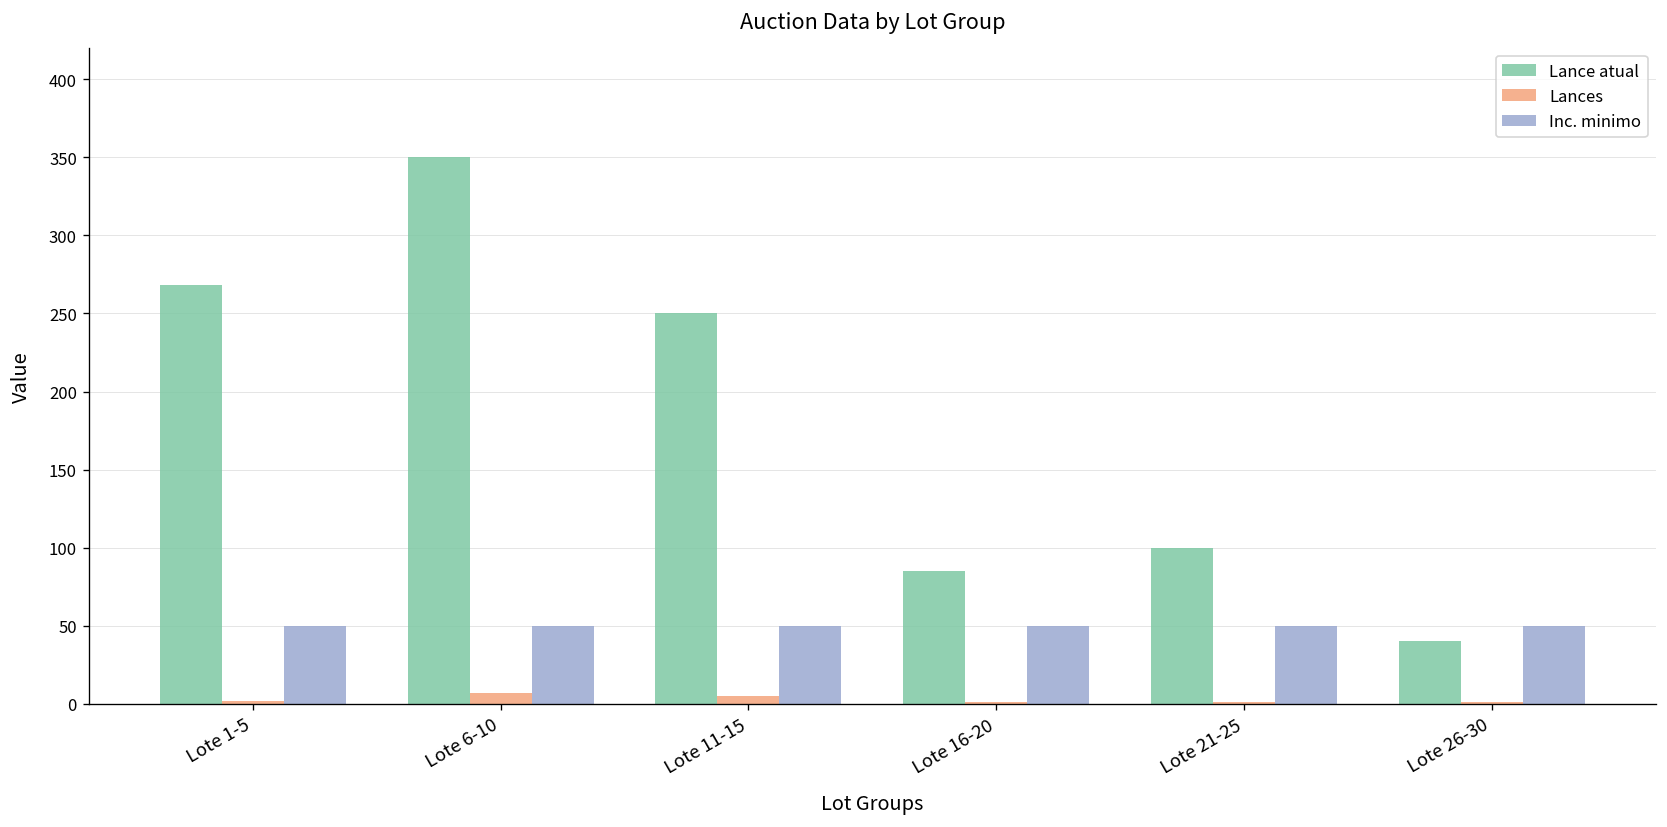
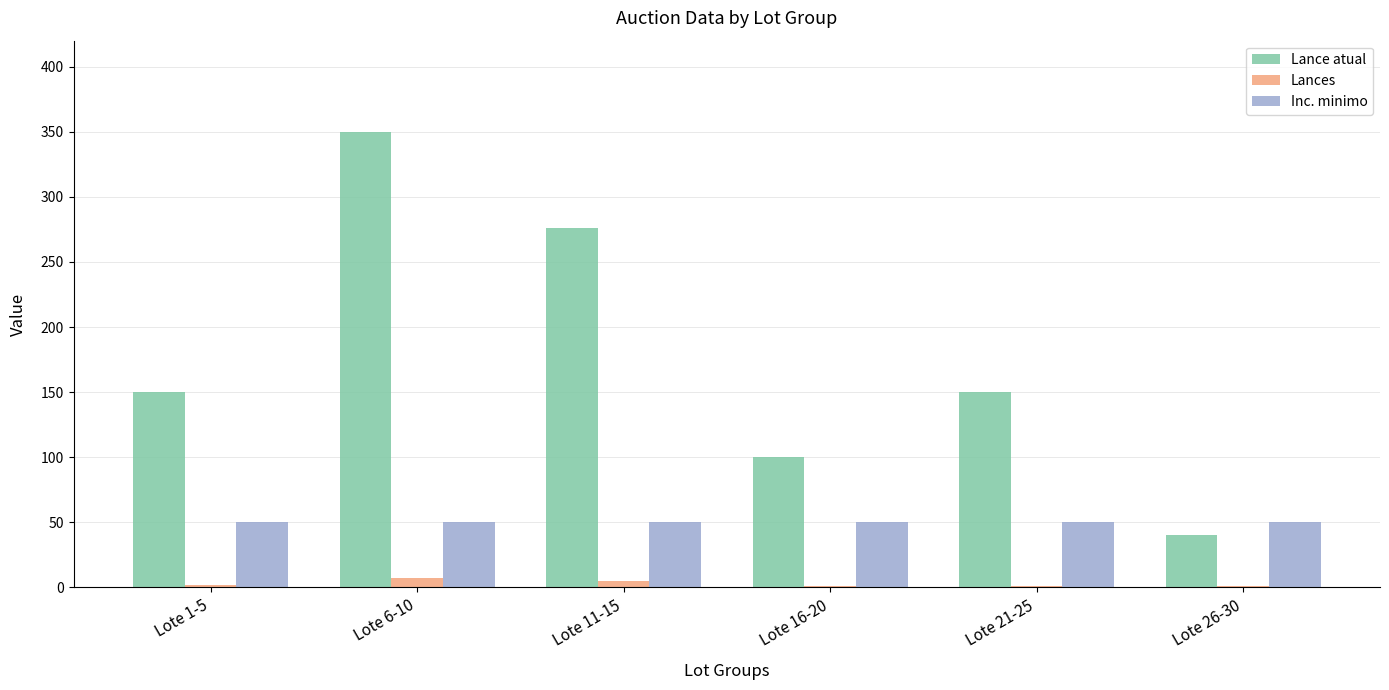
Lance atual, Lote 1-5: 268 -> 150
Lance atual, Lote 11-15: 250 -> 276
Lance atual, Lote 16-20: 85 -> 100
Lance atual, Lote 21-25: 100 -> 150
